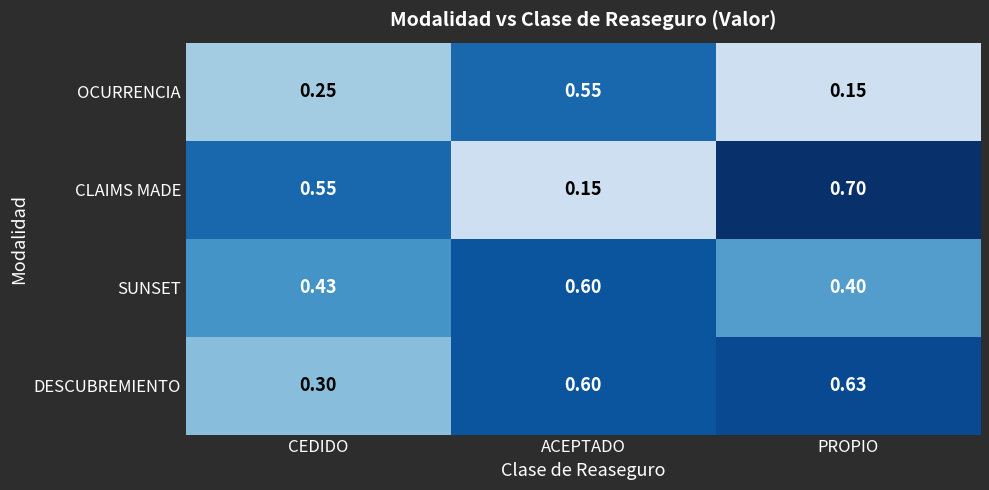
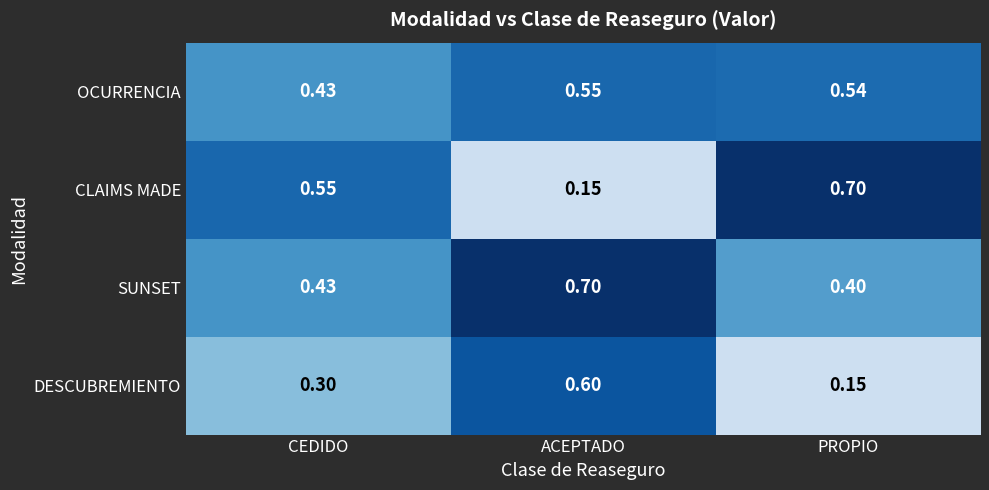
OCURRENCIA, CEDIDO: 0.25 -> 0.43
OCURRENCIA, PROPIO: 0.15 -> 0.54
SUNSET, ACEPTADO: 0.60 -> 0.70
DESCUBREMIENTO, PROPIO: 0.63 -> 0.15
